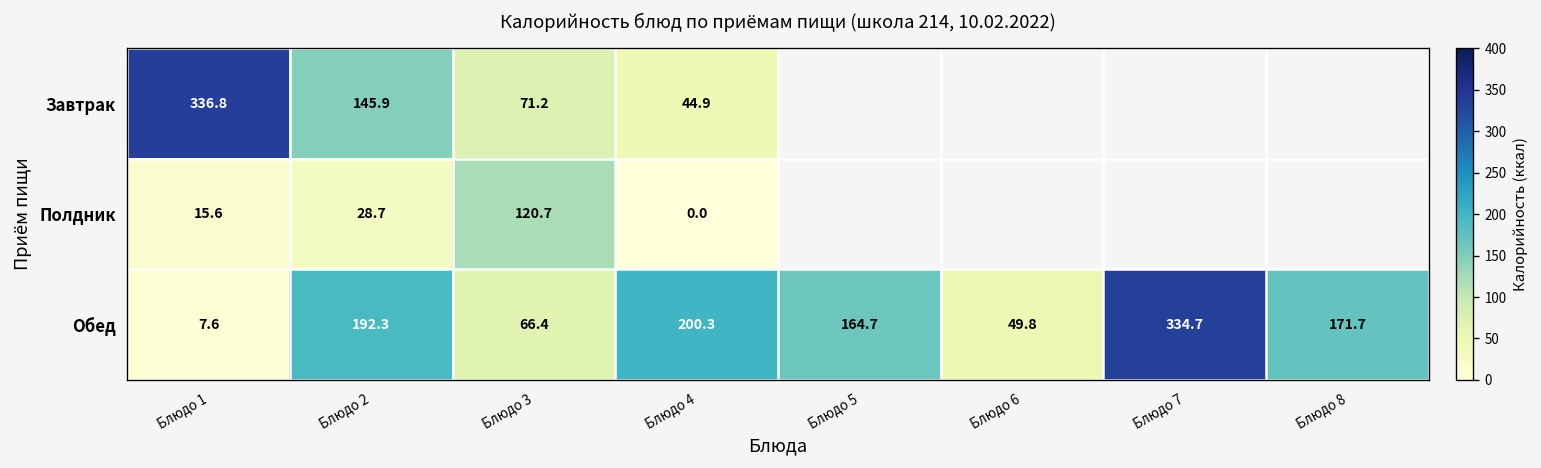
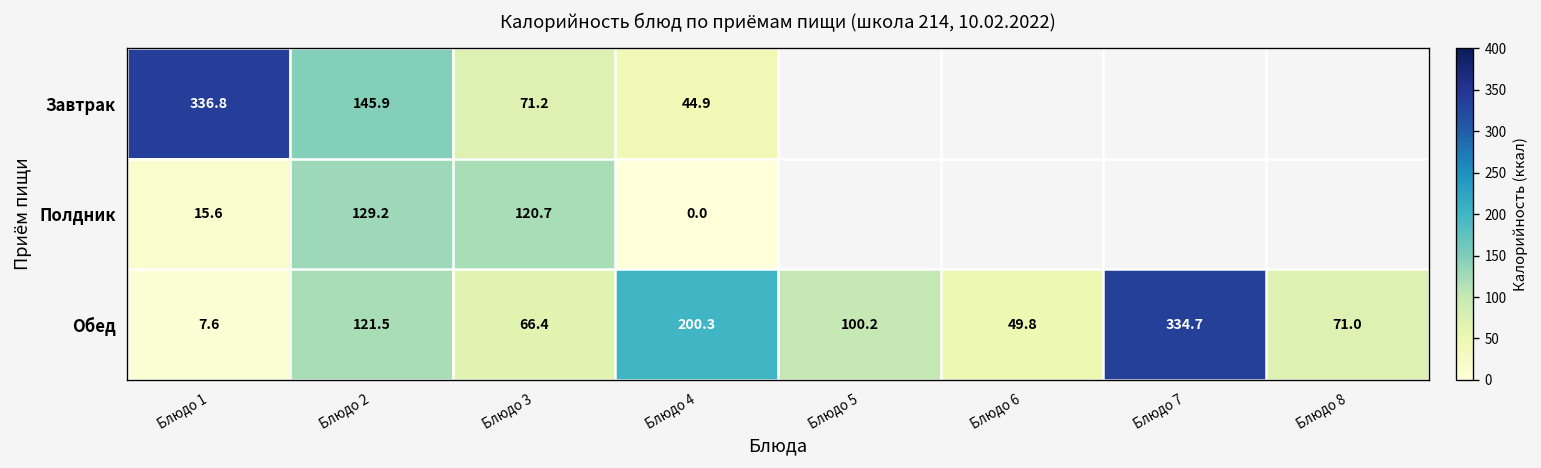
Полдник, Блюдо 2: 28.7 -> 129.2
Обед, Блюдо 2: 192.3 -> 121.5
Обед, Блюдо 5: 164.7 -> 100.2
Обед, Блюдо 8: 171.7 -> 71.0
